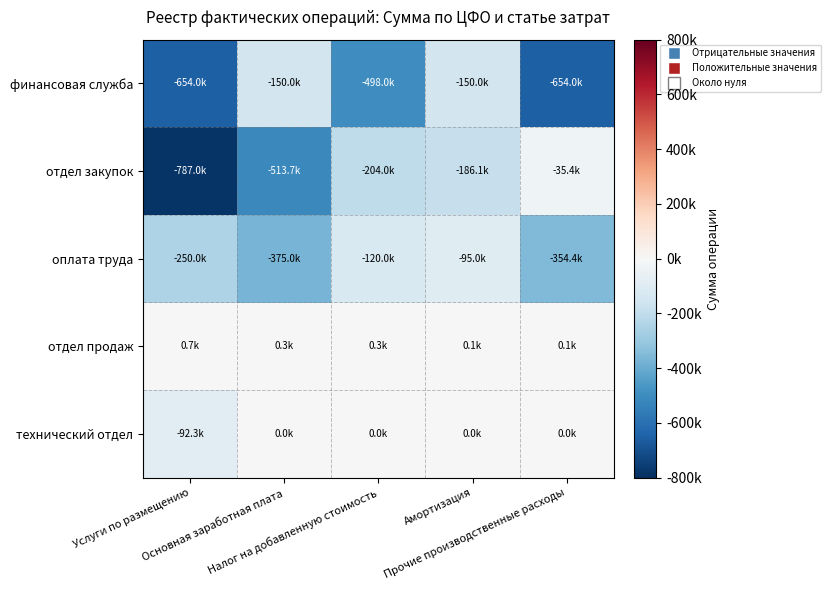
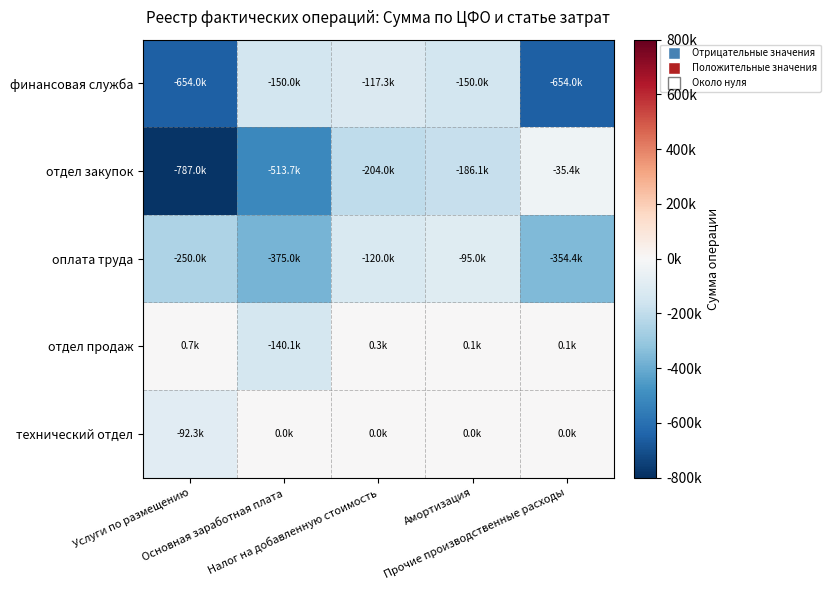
финансовая служба, Налог на добавленную стоимость: -498.0k -> -117.3k
отдел продаж, Основная заработная плата: 0.3k -> -140.1k
